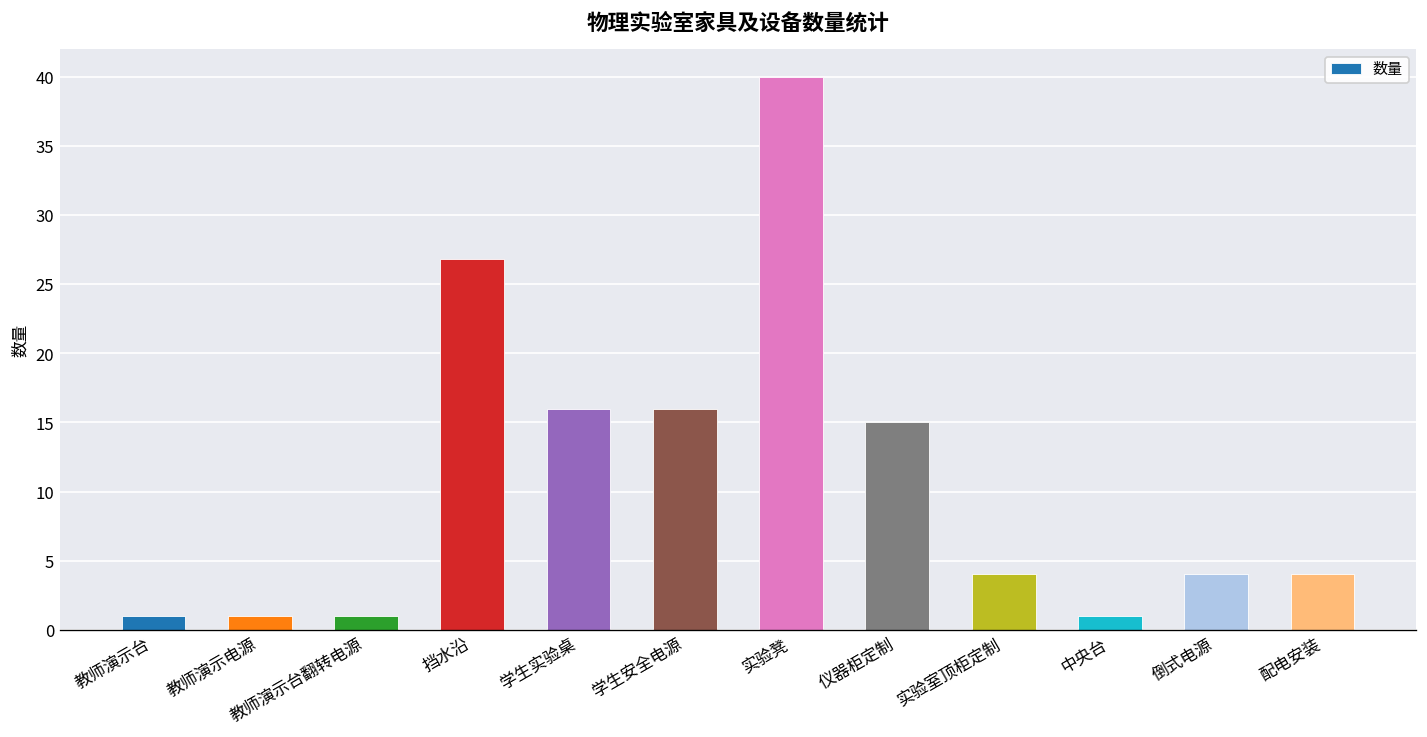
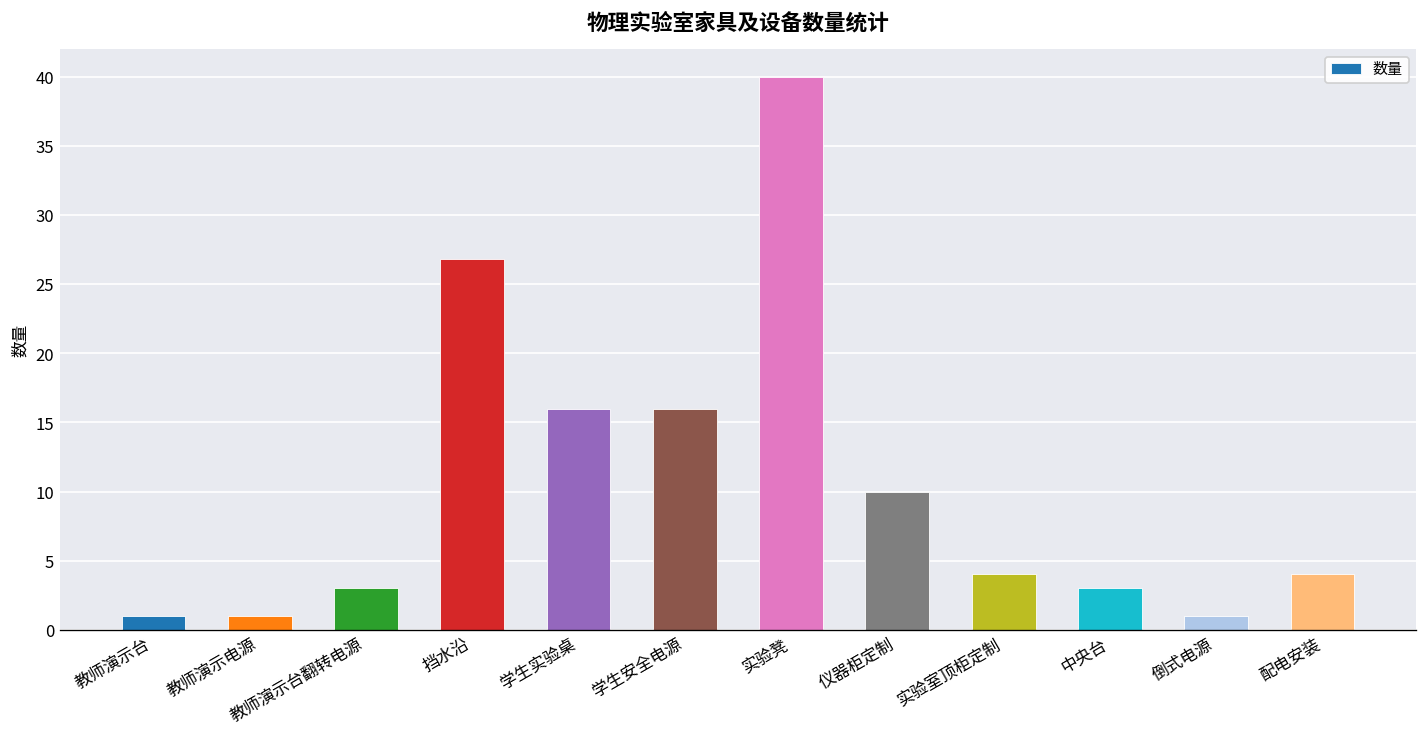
教师演示台翻转电源: 1 -> 3
仪器柜定制: 15 -> 10
中央台: 1 -> 3
倒式电源: 4 -> 1
